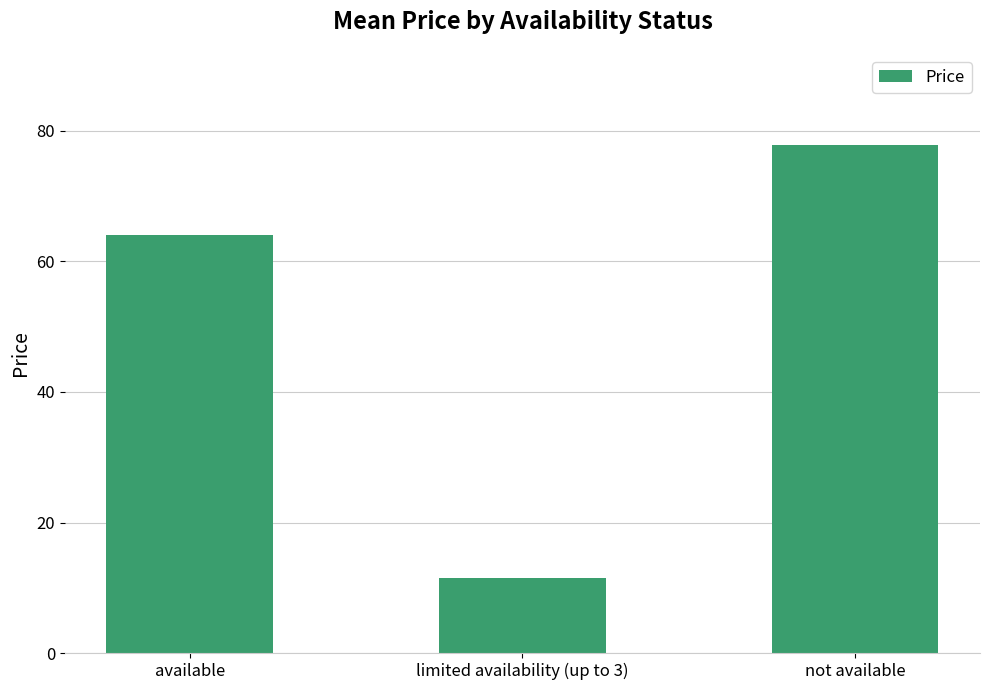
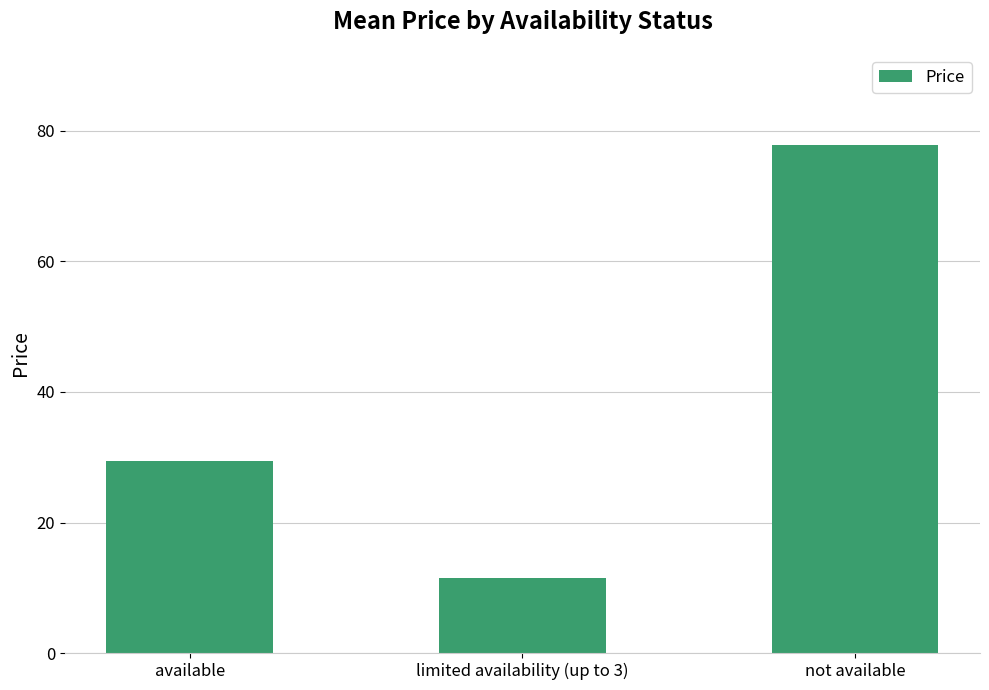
available: 64 -> 29
